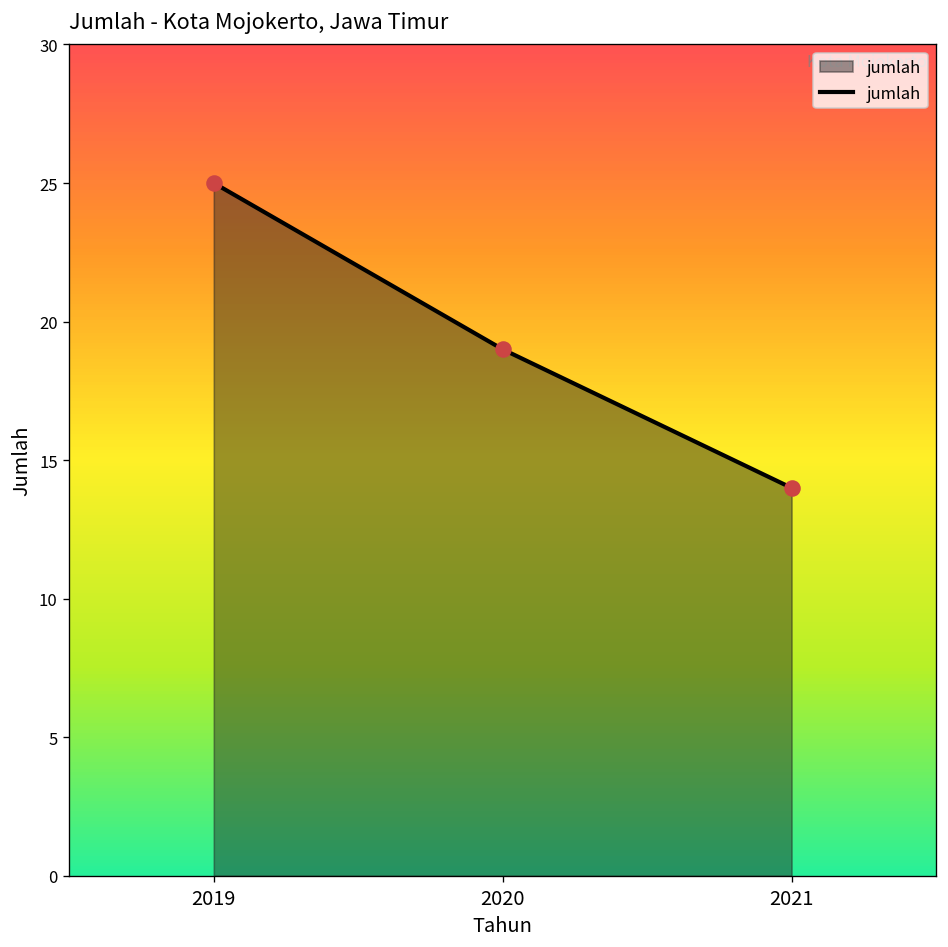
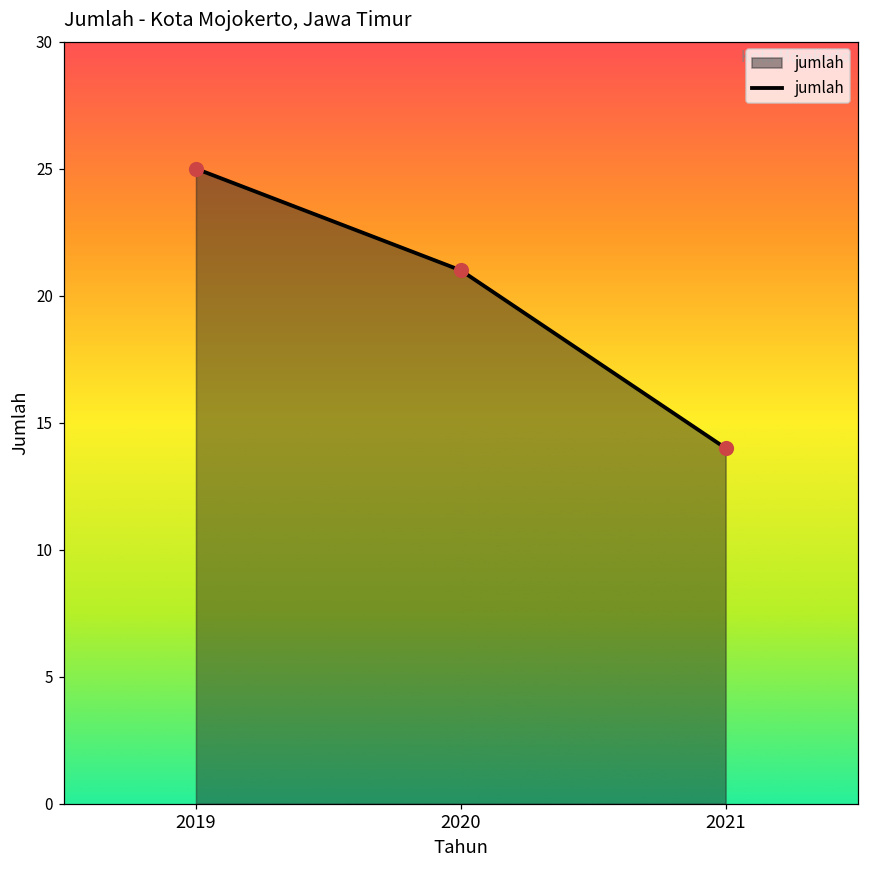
2020: 19 -> 21
